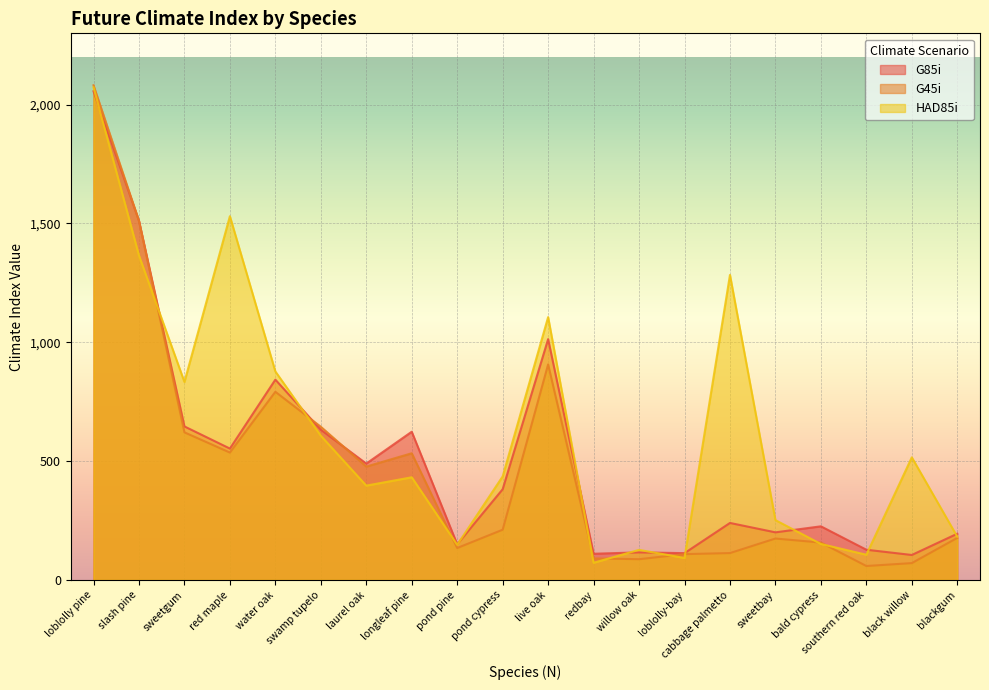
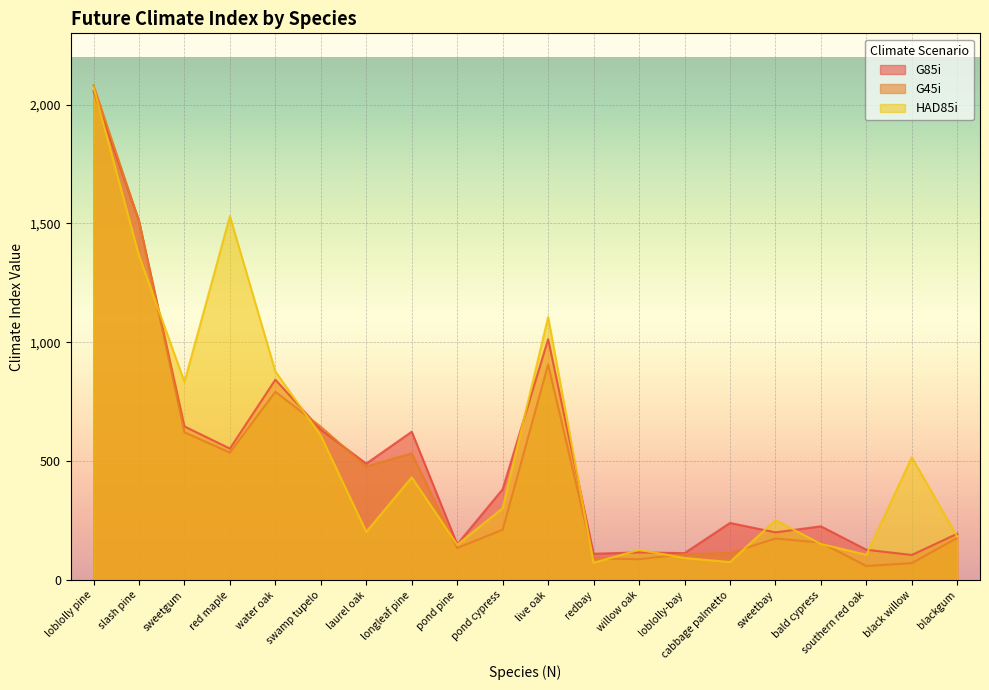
HAD85i, laurel oak: 400 -> 200
HAD85i, pond cypress: 440 -> 300
HAD85i, cabbage palmetto: 1,280 -> 80
